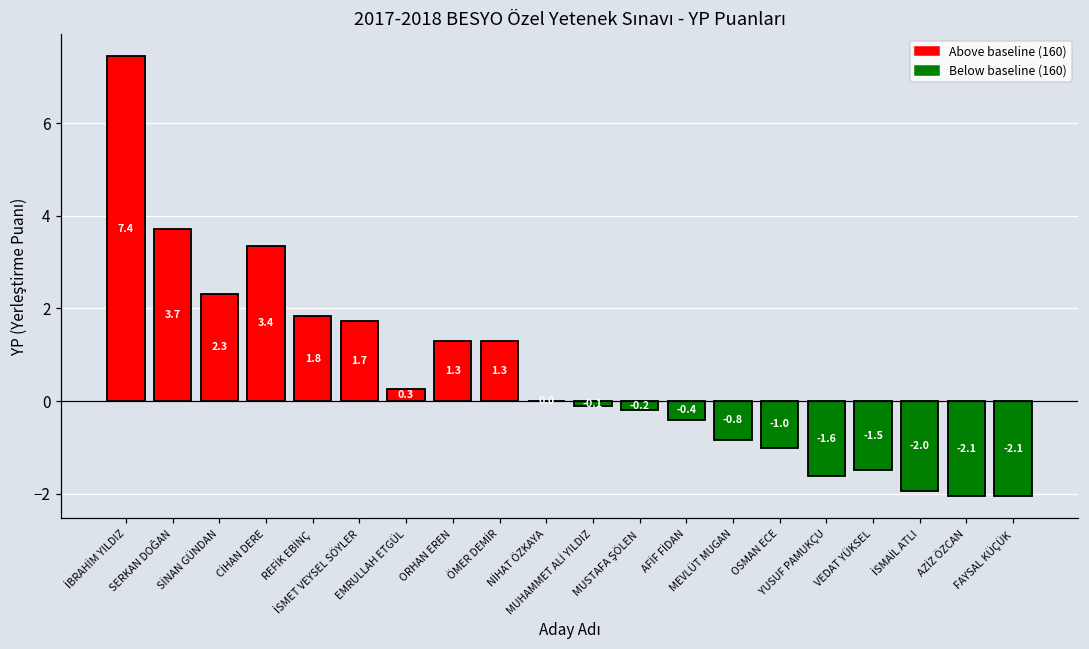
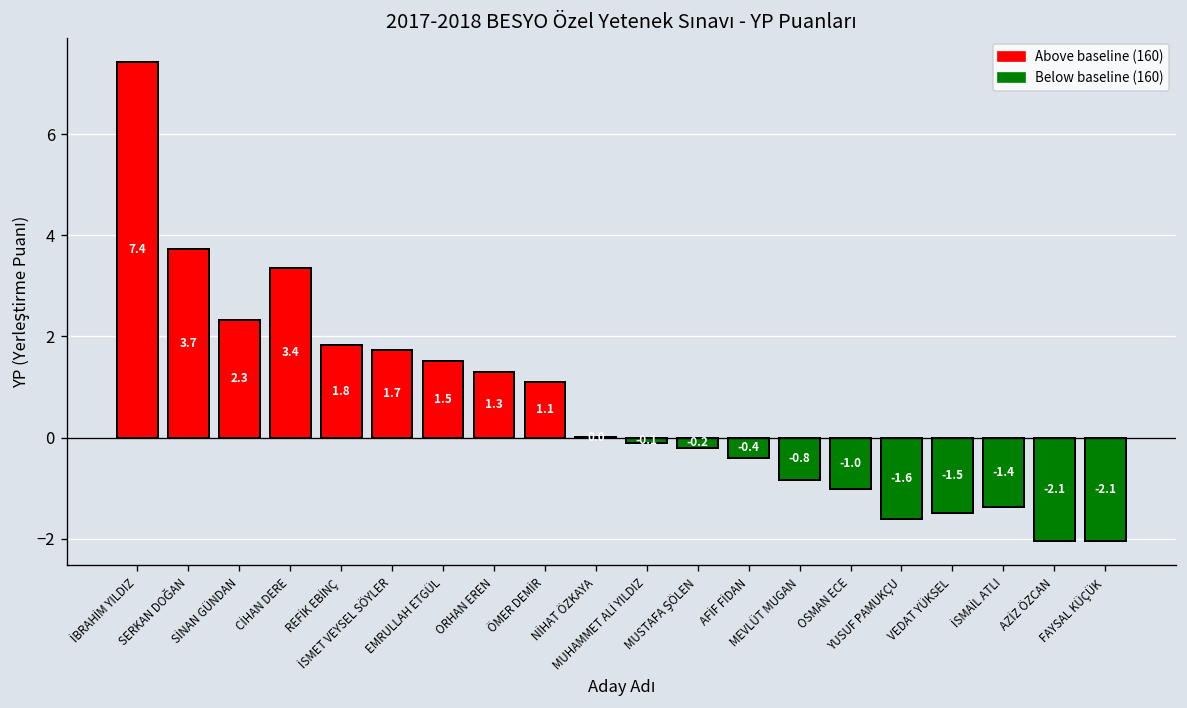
EMRULLAH ETGÜL: 0.3 -> 1.5
ÖMER DEMİR: 1.3 -> 1.1
İSMAİL ATLI: -2.0 -> -1.4
